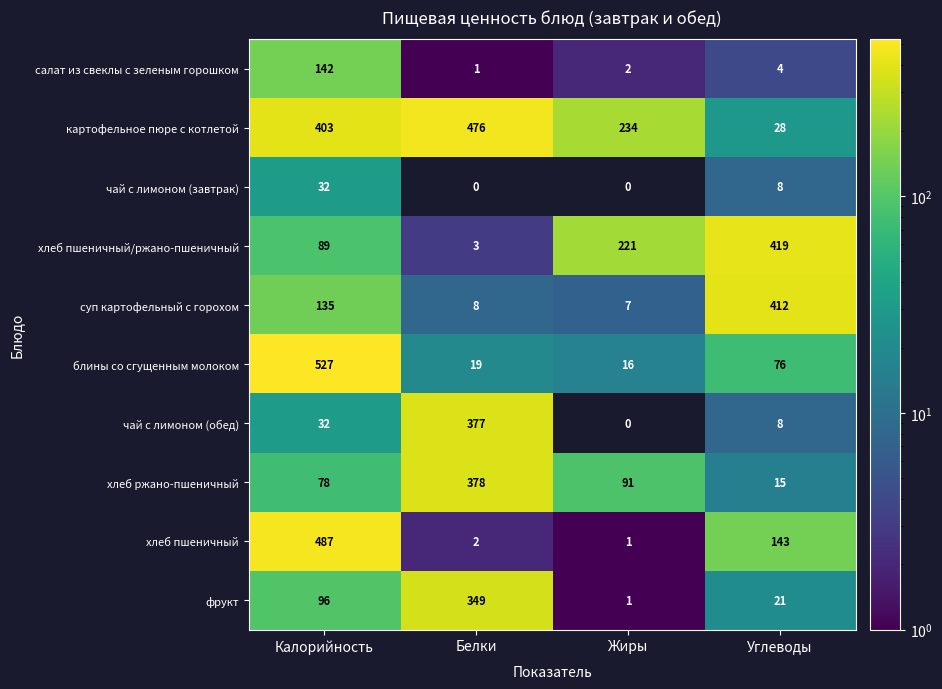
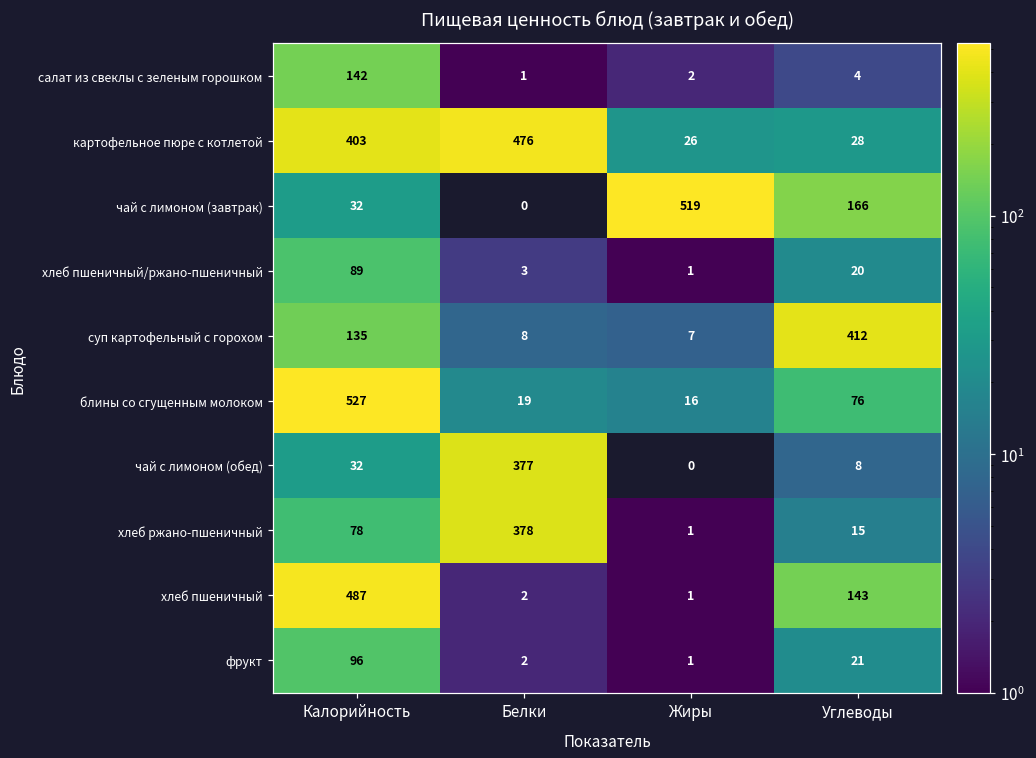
картофельное пюре с котлетой, Жиры: 234 -> 26
чай с лимоном (завтрак), Жиры: 0 -> 519
чай с лимоном (завтрак), Углеводы: 8 -> 166
хлеб пшеничный/ржано-пшеничный, Жиры: 221 -> 1
хлеб пшеничный/ржано-пшеничный, Углеводы: 419 -> 20
хлеб ржано-пшеничный, Жиры: 91 -> 1
фрукт, Белки: 349 -> 2
